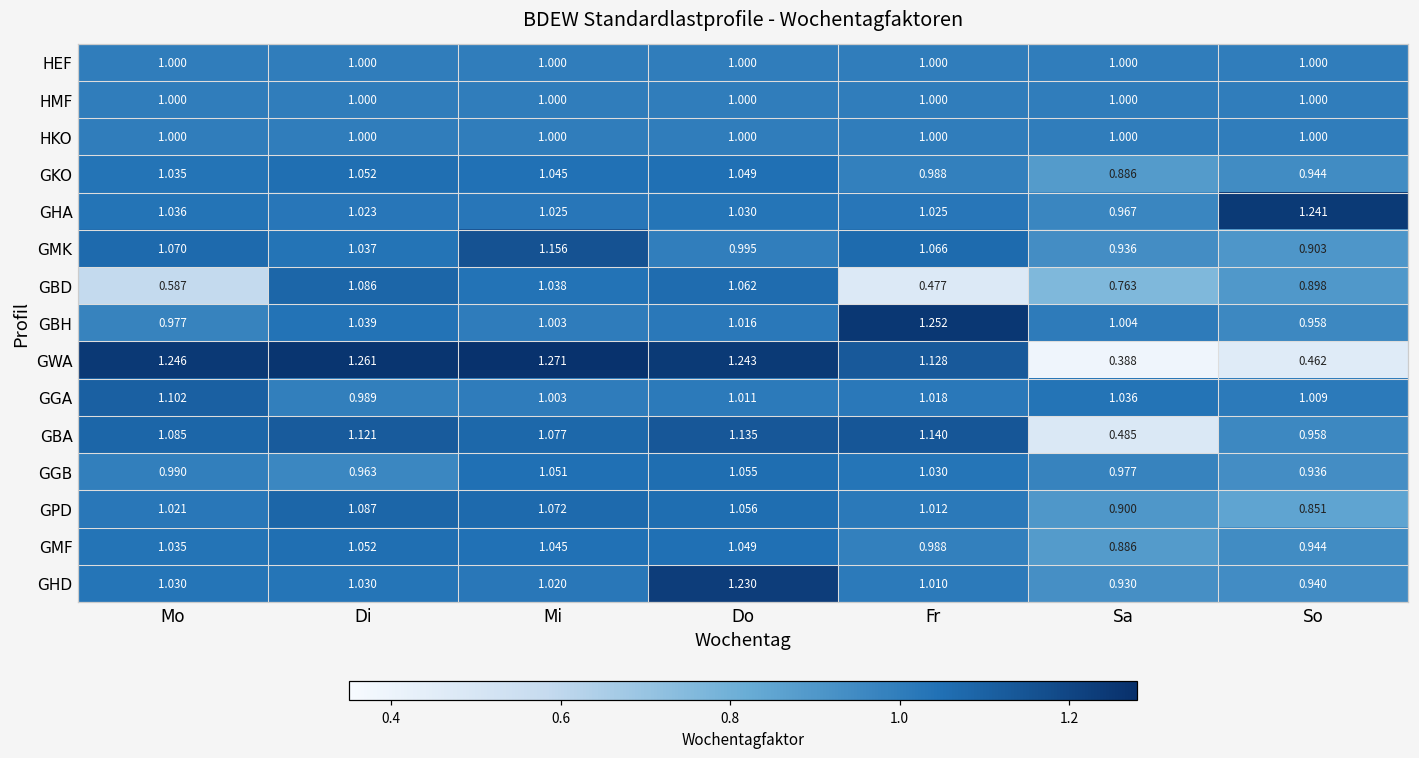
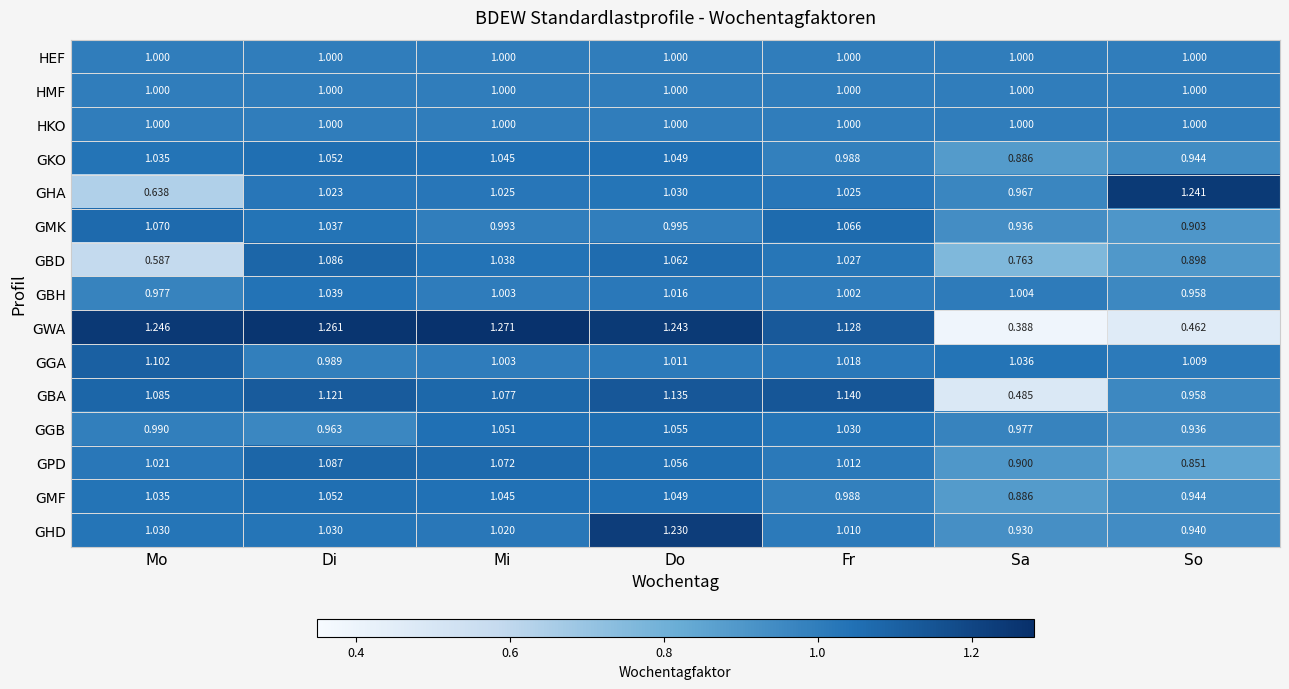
GHA, Mo: 1.036 -> 0.638
GMK, Mi: 1.156 -> 0.993
GBD, Fr: 0.477 -> 1.027
GBH, Fr: 1.252 -> 1.002
